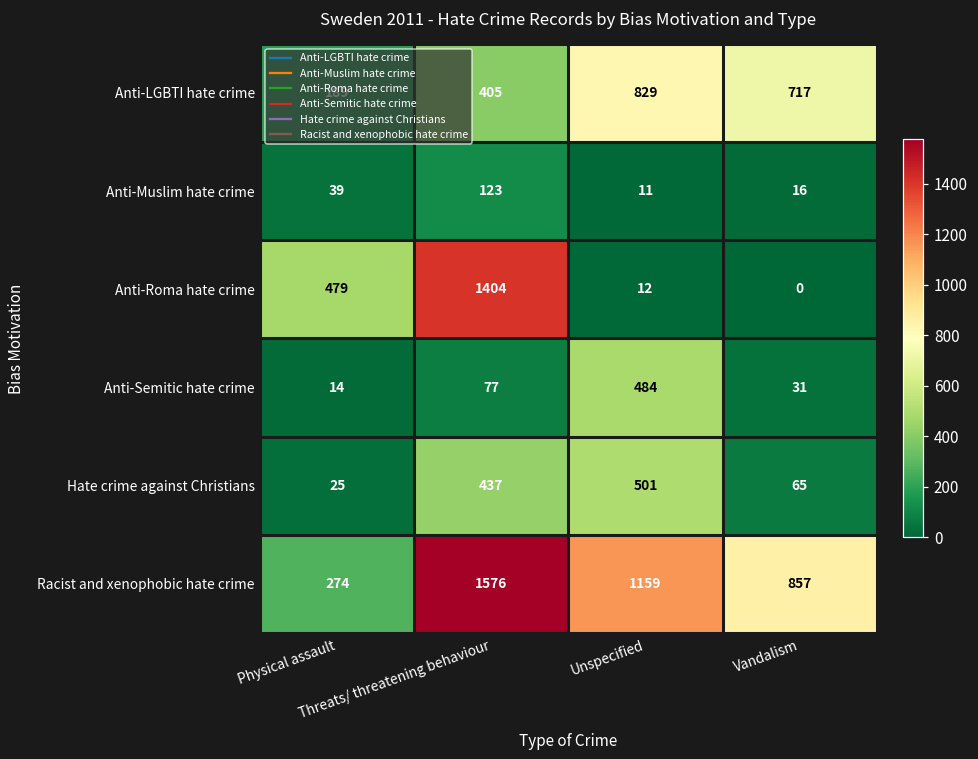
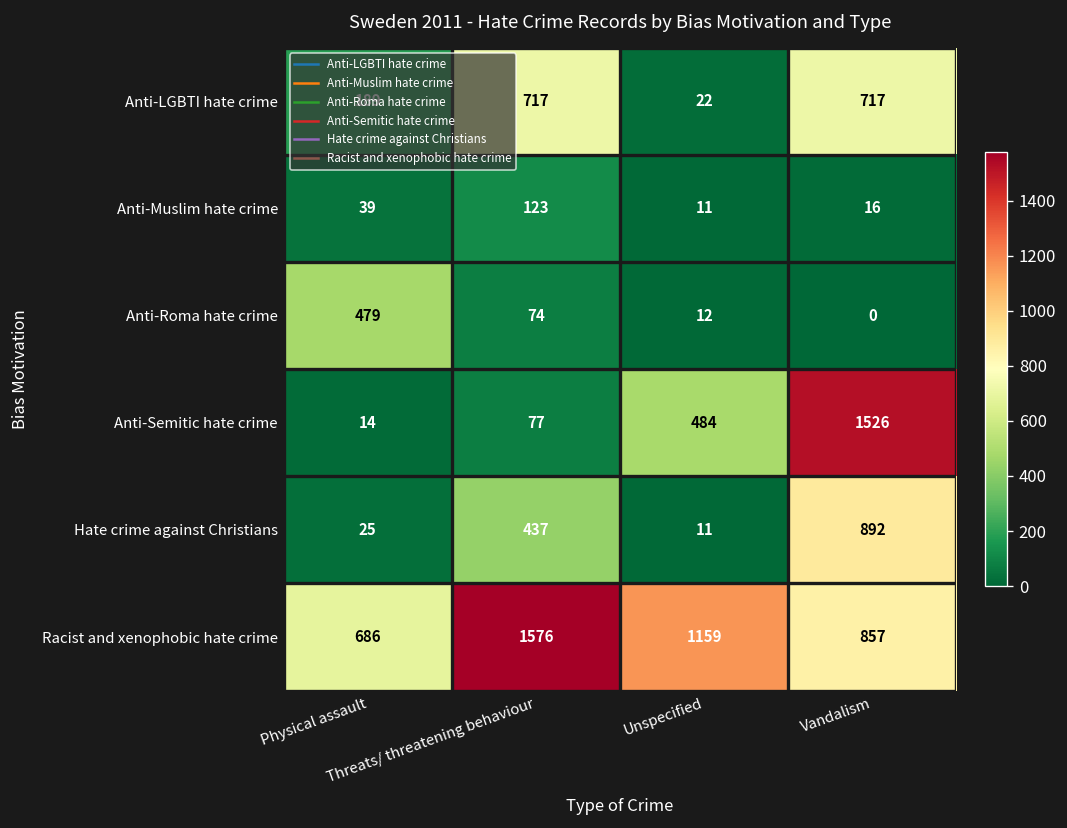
Anti-LGBTI hate crime, Threats/ threatening behaviour: 405 -> 717
Anti-LGBTI hate crime, Unspecified: 829 -> 22
Anti-Roma hate crime, Threats/ threatening behaviour: 1404 -> 74
Anti-Semitic hate crime, Vandalism: 31 -> 1526
Hate crime against Christians, Unspecified: 501 -> 11
Hate crime against Christians, Vandalism: 65 -> 892
Racist and xenophobic hate crime, Physical assault: 274 -> 686
